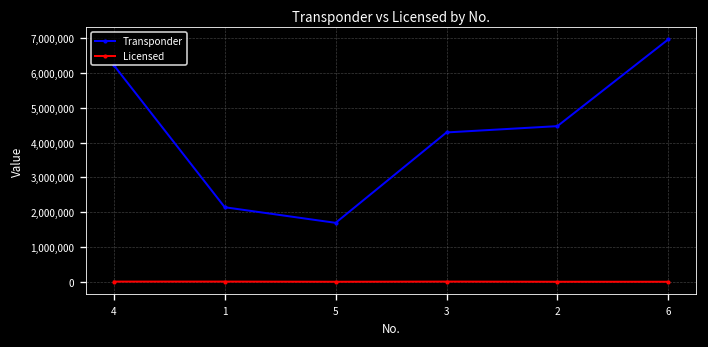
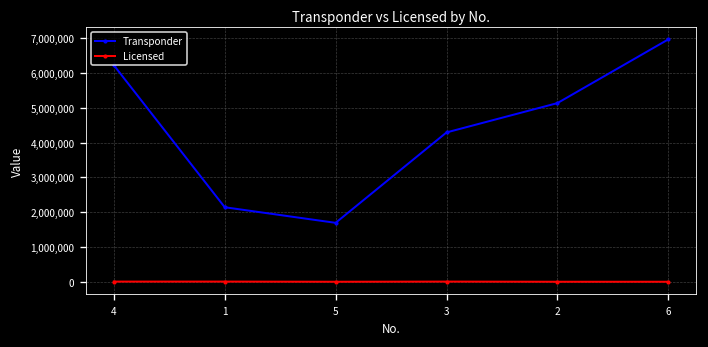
Transponder, 2: 4,500,000 -> 5,100,000
